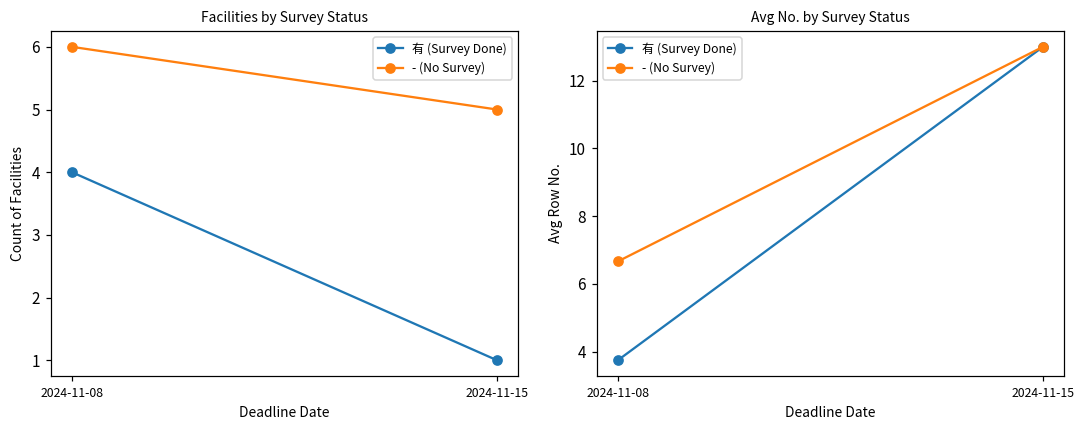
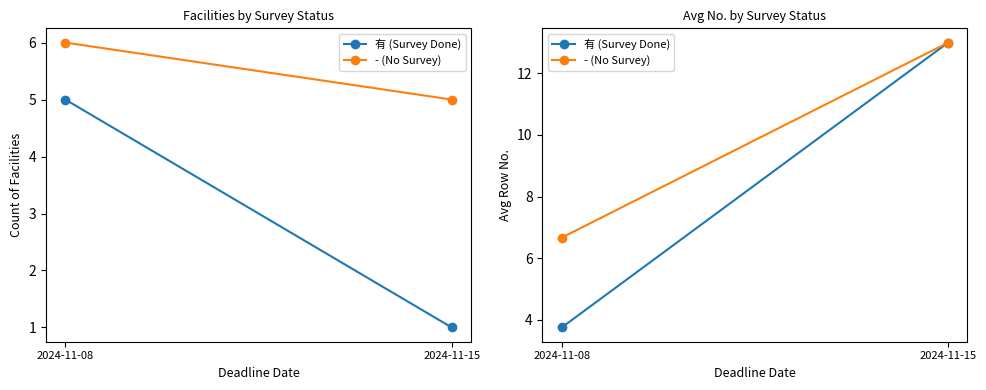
Facilities by Survey Status, 有 (Survey Done), 2024-11-08: 4 -> 5
